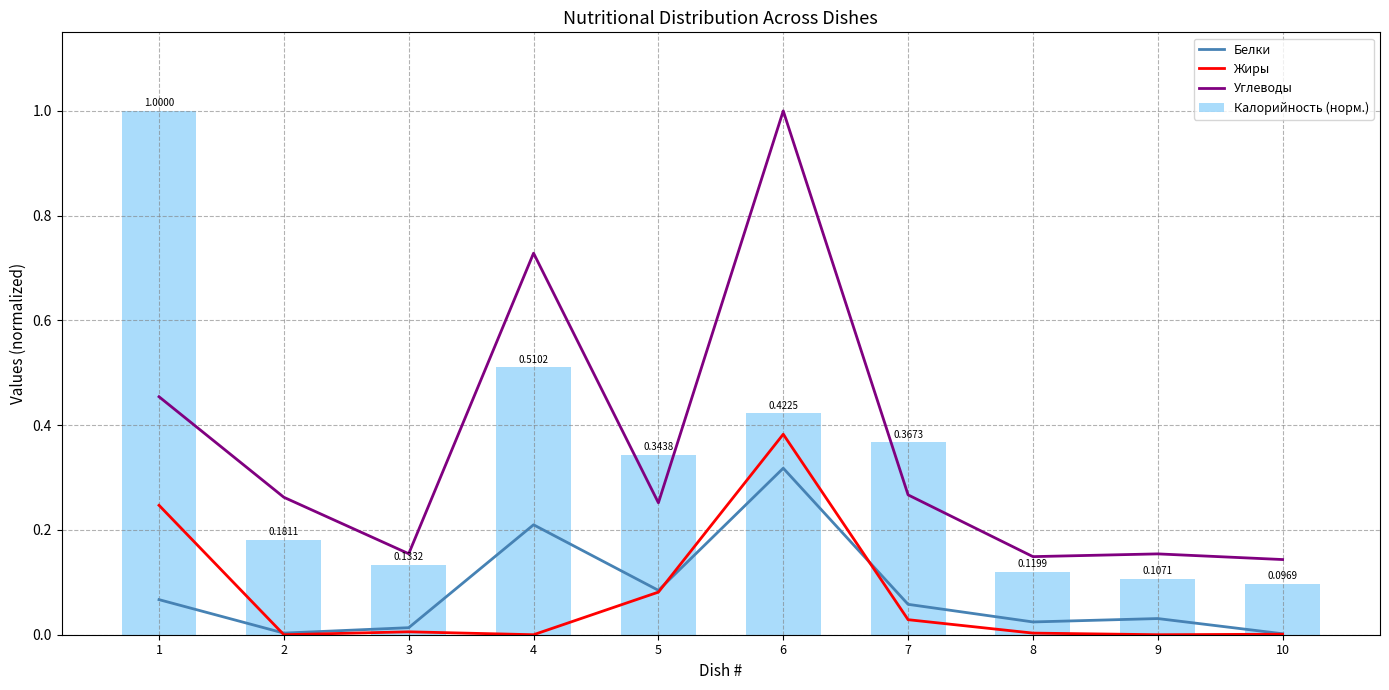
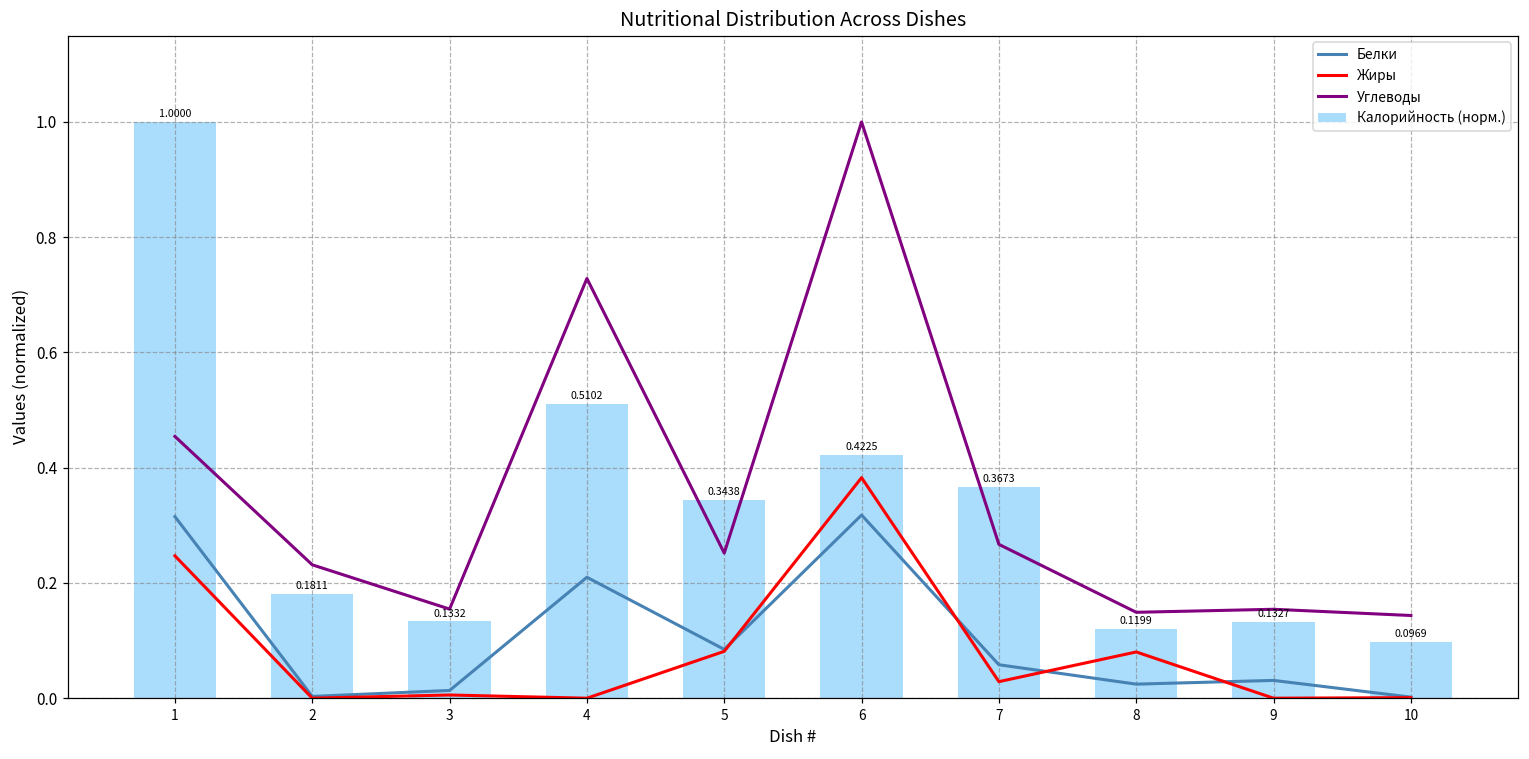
Белки, 1: 0.07 -> 0.32
Углеводы, 2: 0.26 -> 0.23
Жиры, 8: 0.00 -> 0.08
Калорийность (норм.), 9: 0.1071 -> 0.1327
